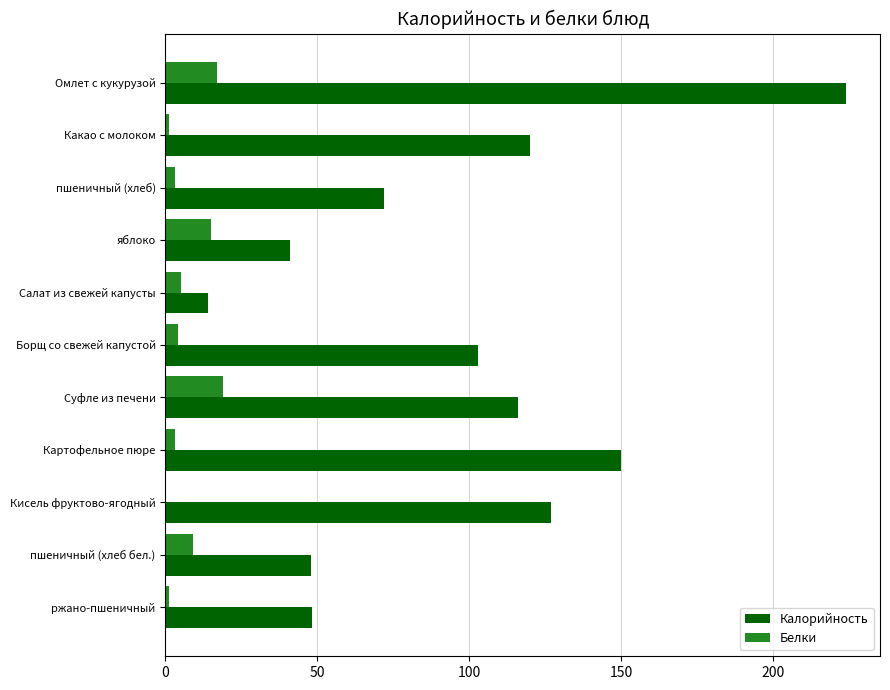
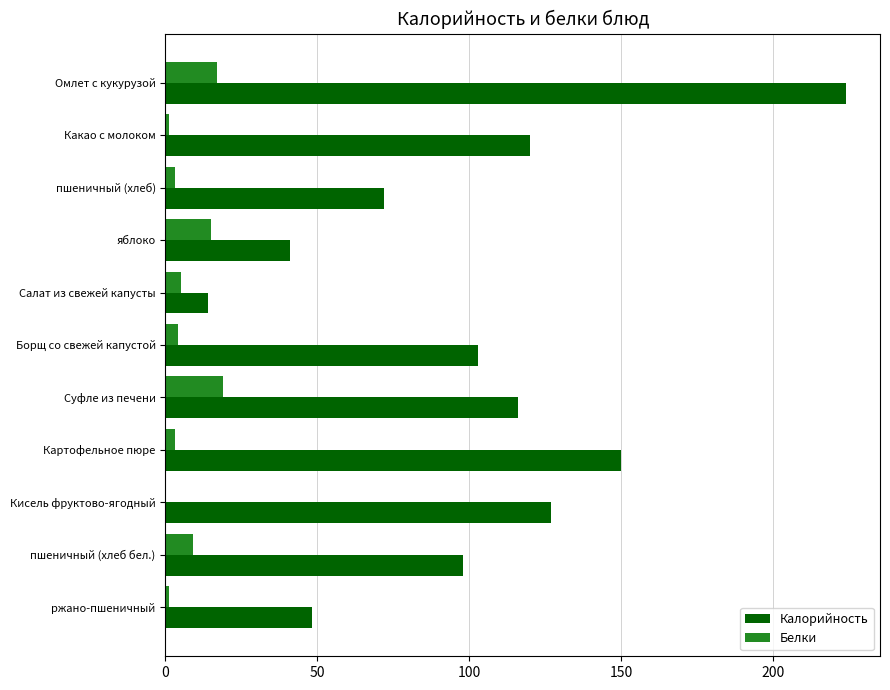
Калорийность, пшеничный (хлеб бел.): 48 -> 98
